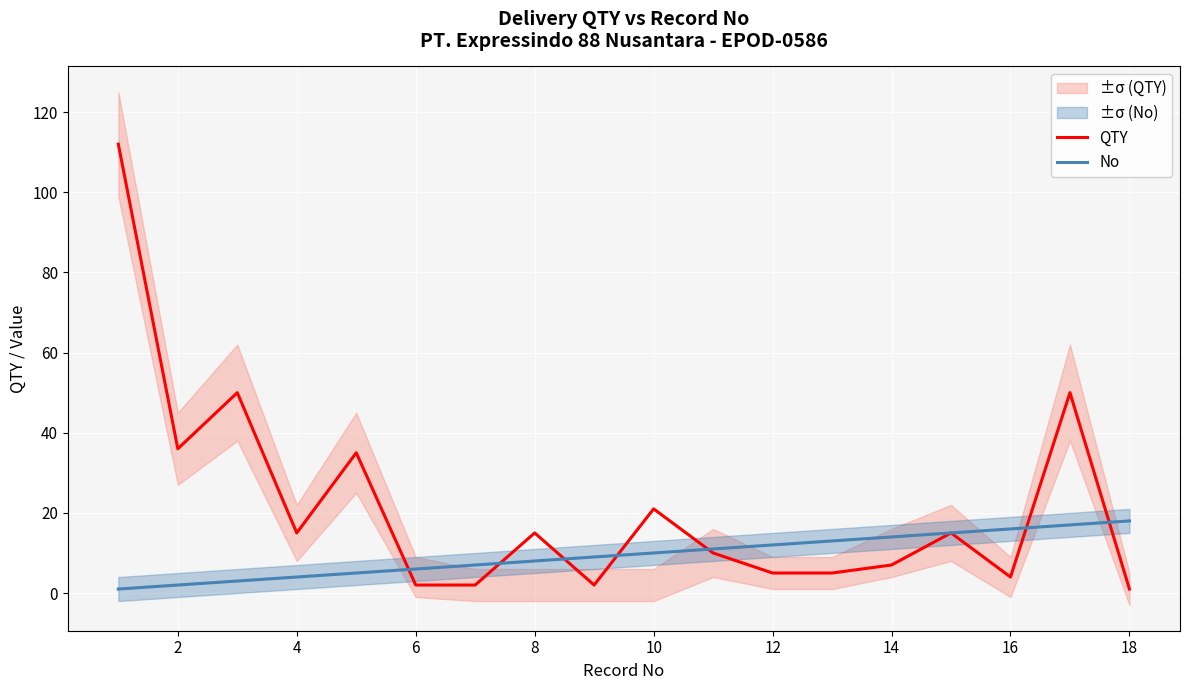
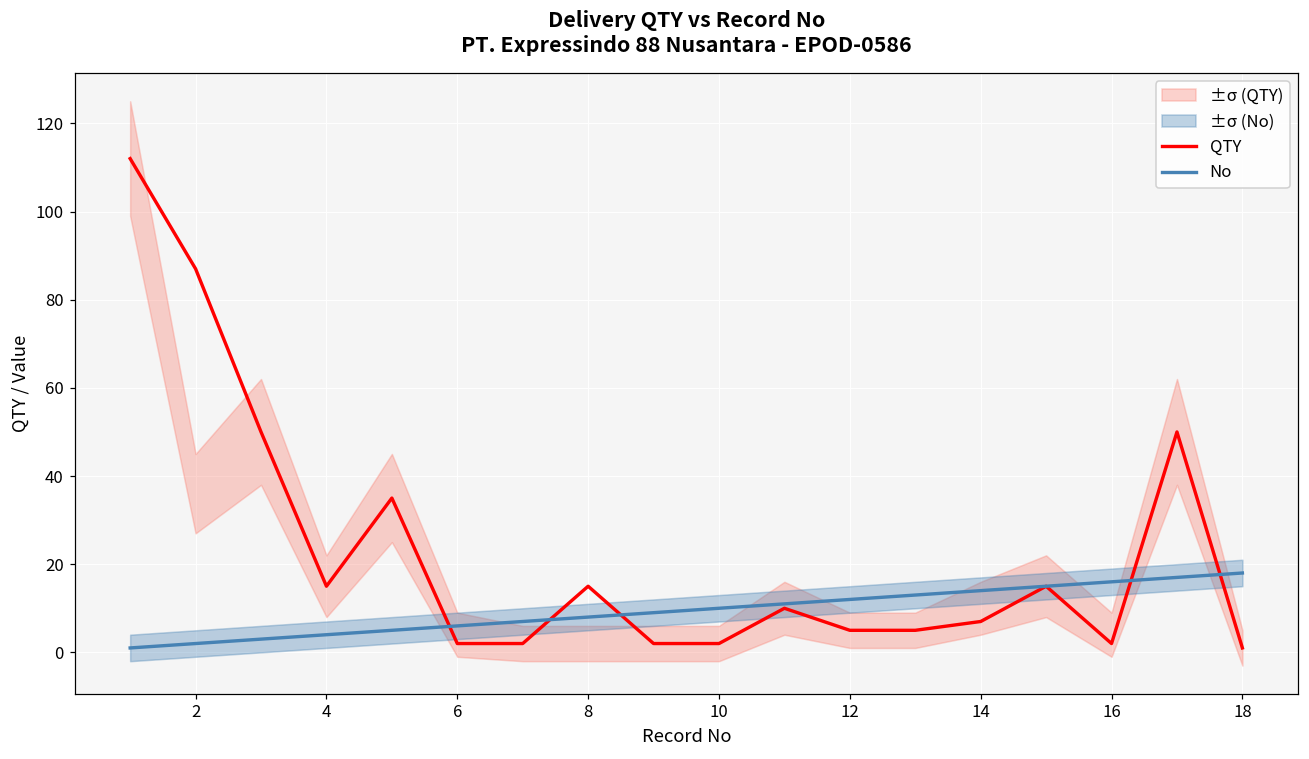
QTY, 2: 36 -> 87
QTY, 10: 21 -> 2
QTY, 16: 4 -> 2
